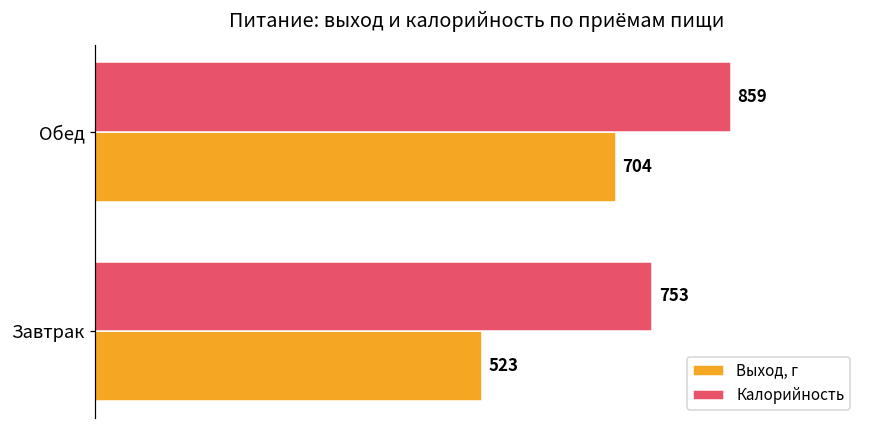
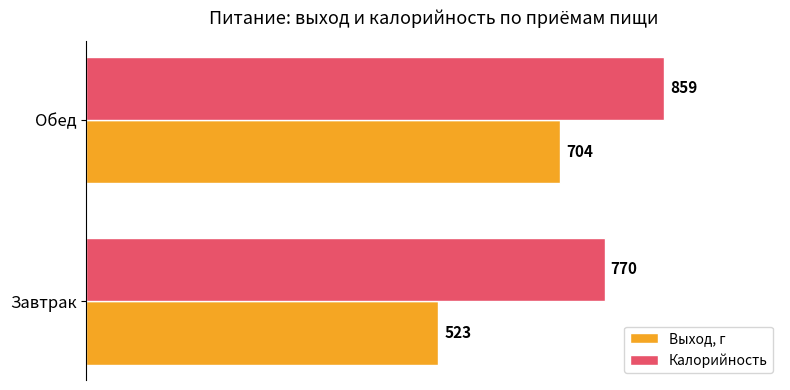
Калорийность, Завтрак: 753 -> 770
